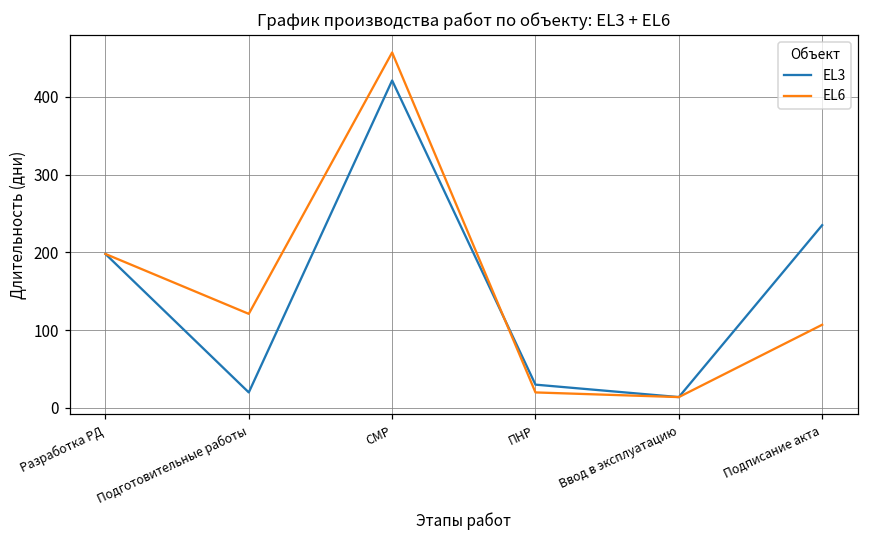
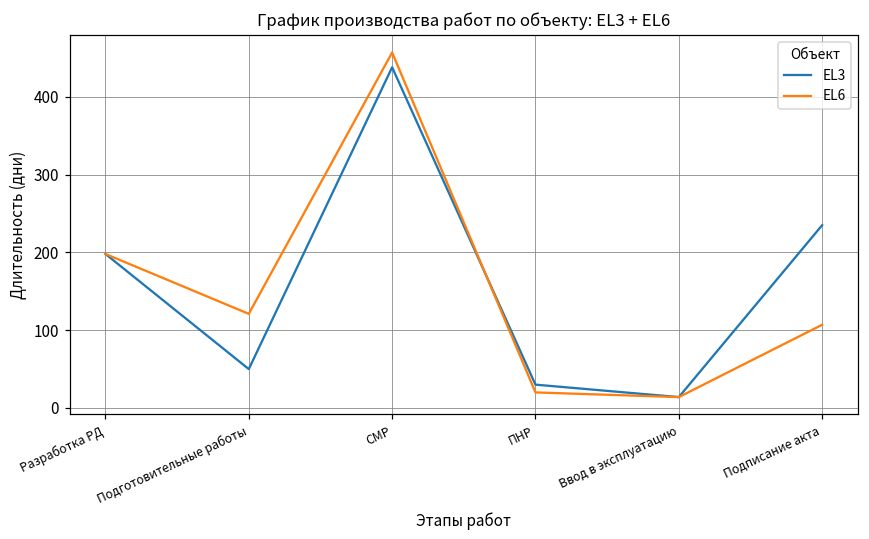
EL3, Подготовительные работы: 20 -> 50
EL3, СМР: 420 -> 440
